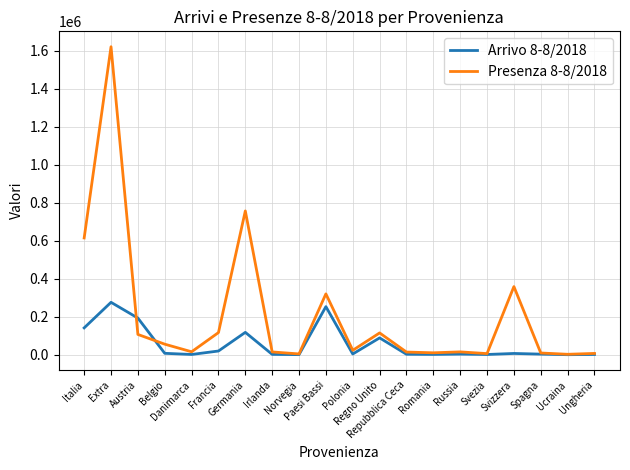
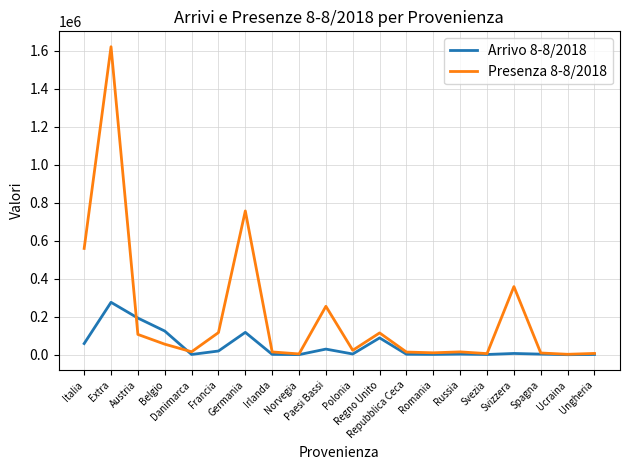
Arrivo 8-8/2018, Italia: 140000 -> 60000
Presenza 8-8/2018, Italia: 620000 -> 560000
Arrivo 8-8/2018, Belgio: 10000 -> 130000
Arrivo 8-8/2018, Paesi Bassi: 250000 -> 30000
Presenza 8-8/2018, Paesi Bassi: 320000 -> 260000
